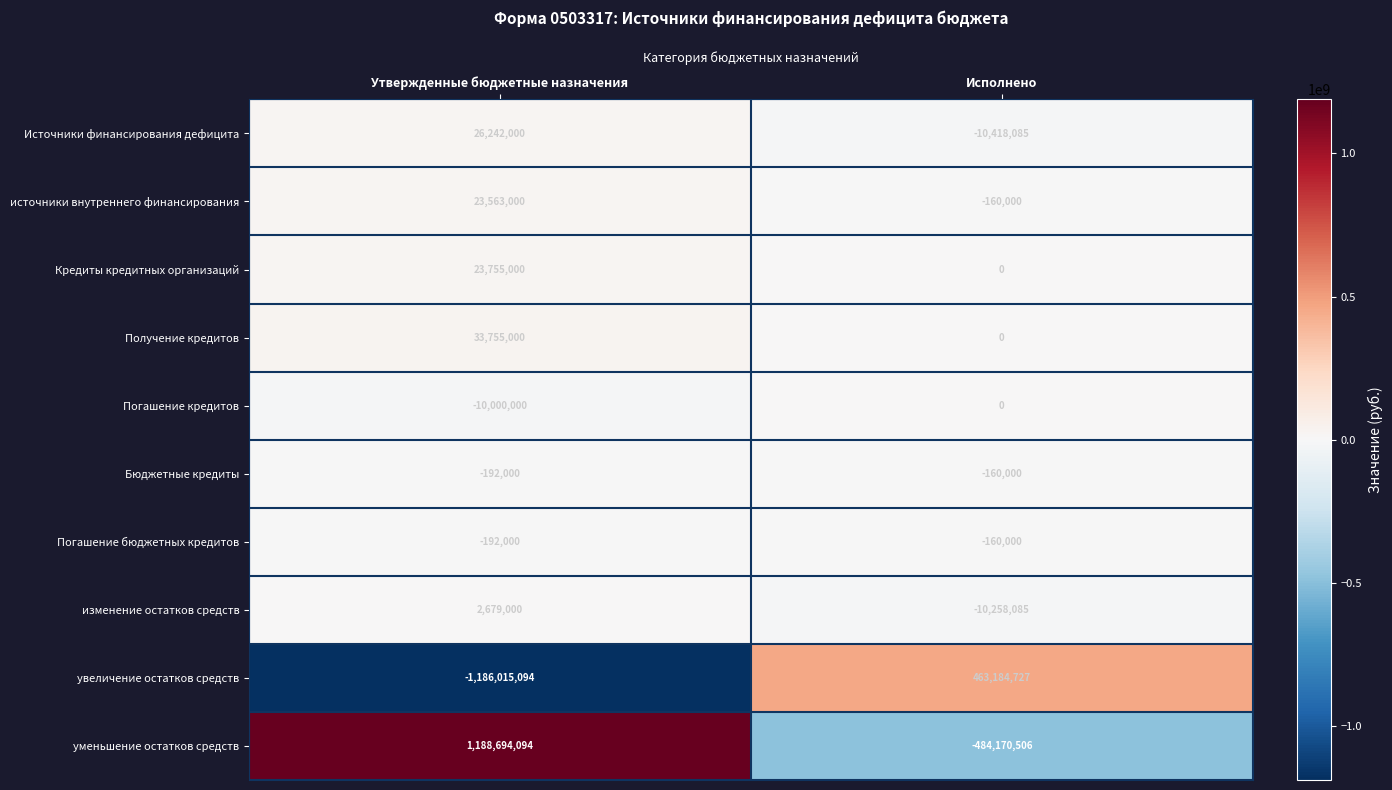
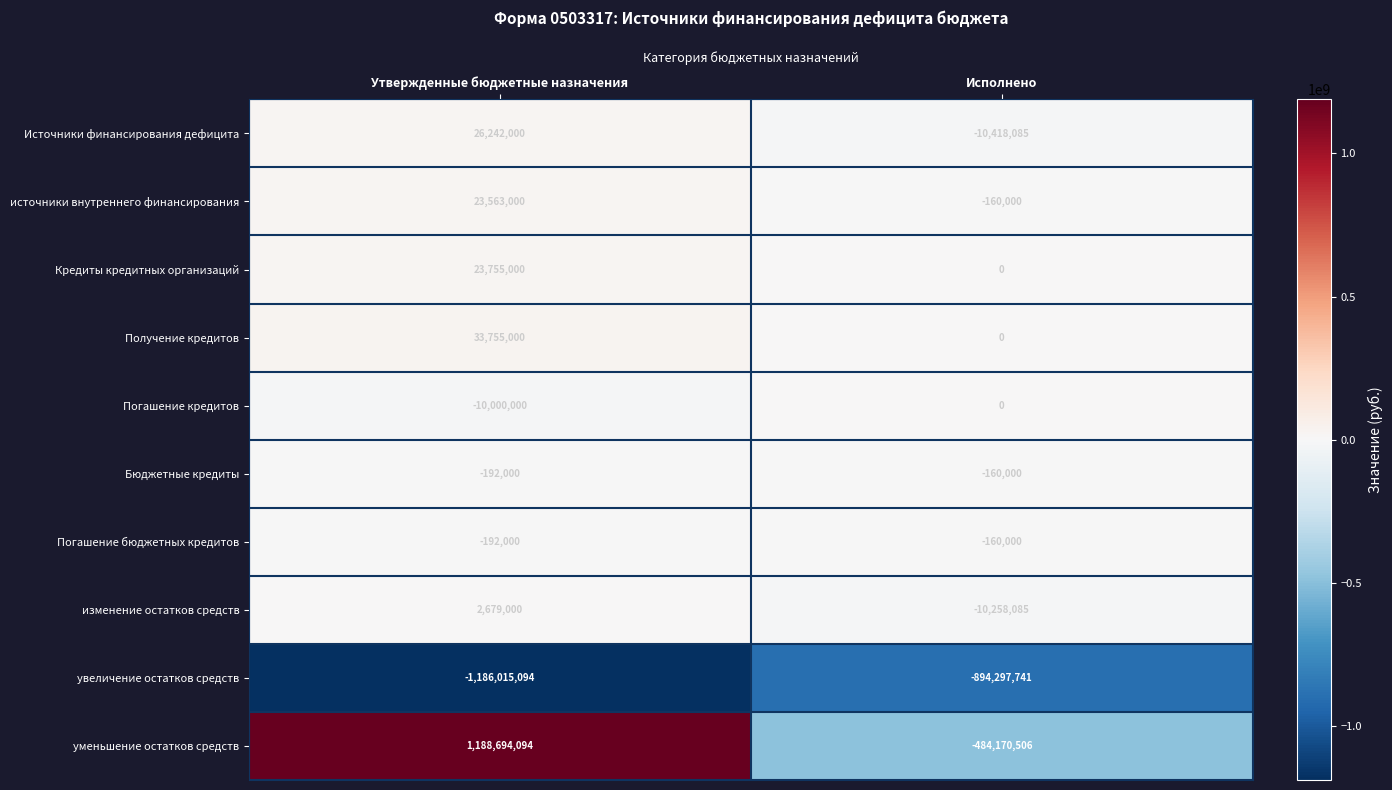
увеличение остатков средств, Исполнено: 463,184,727 -> -894,297,741
